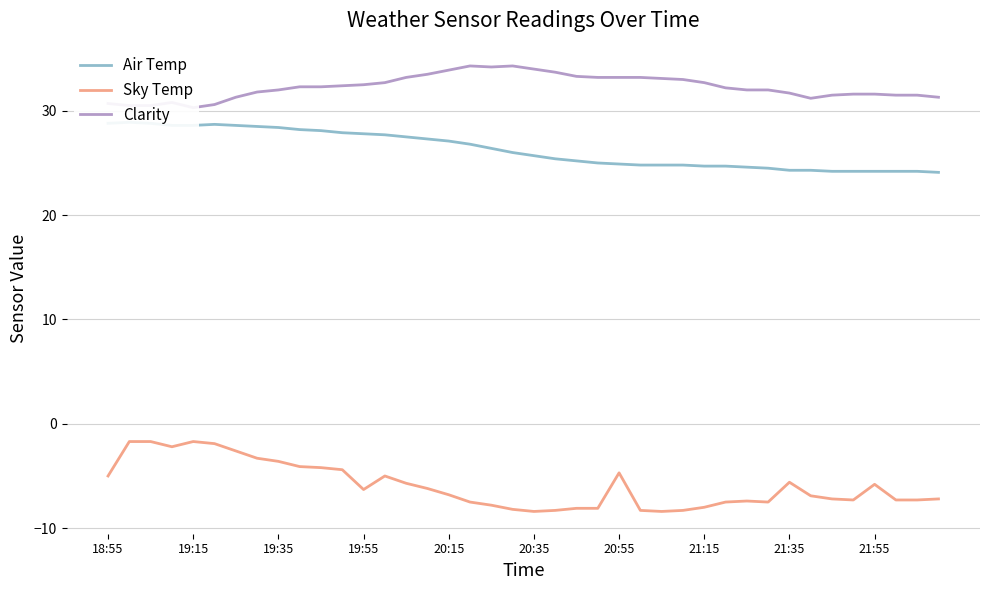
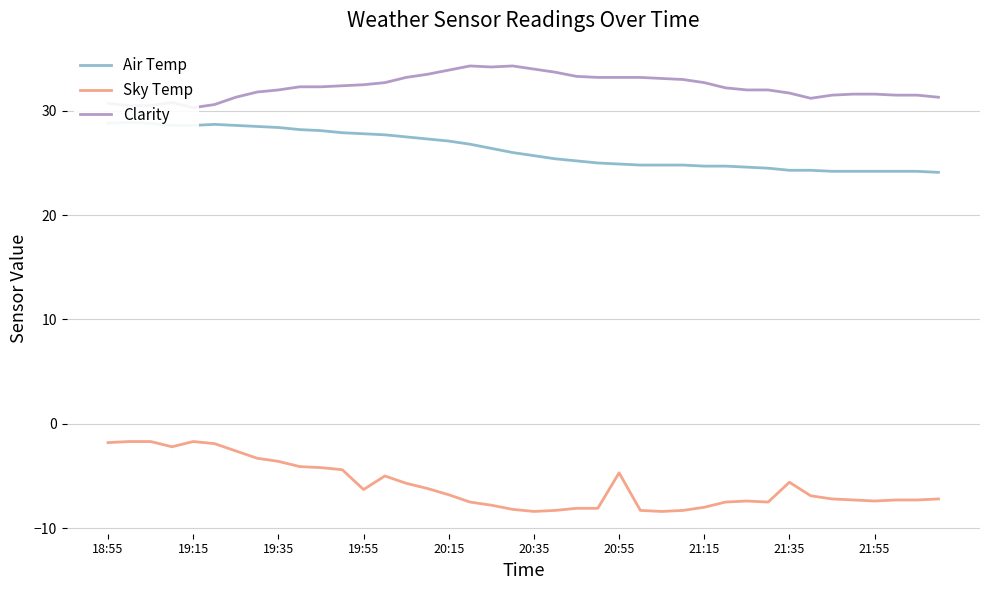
Sky Temp, 18:55: -5.0 -> -1.8
Sky Temp, 21:55: -5.8 -> -7.4
